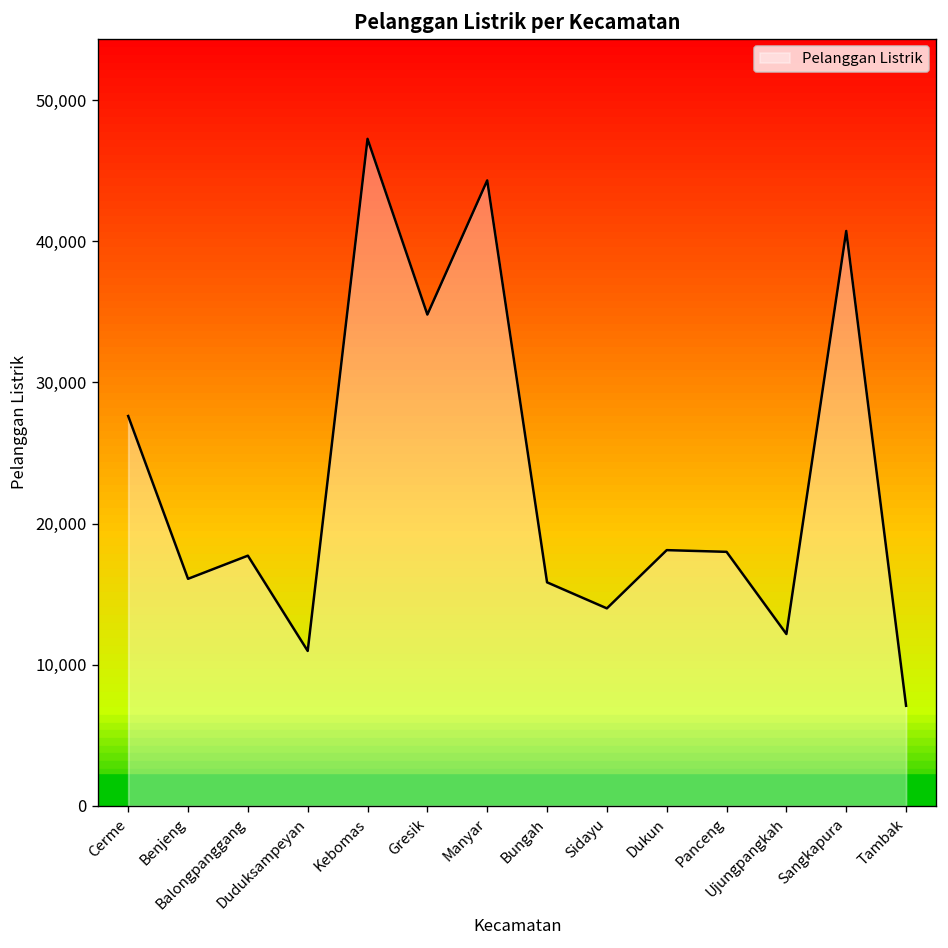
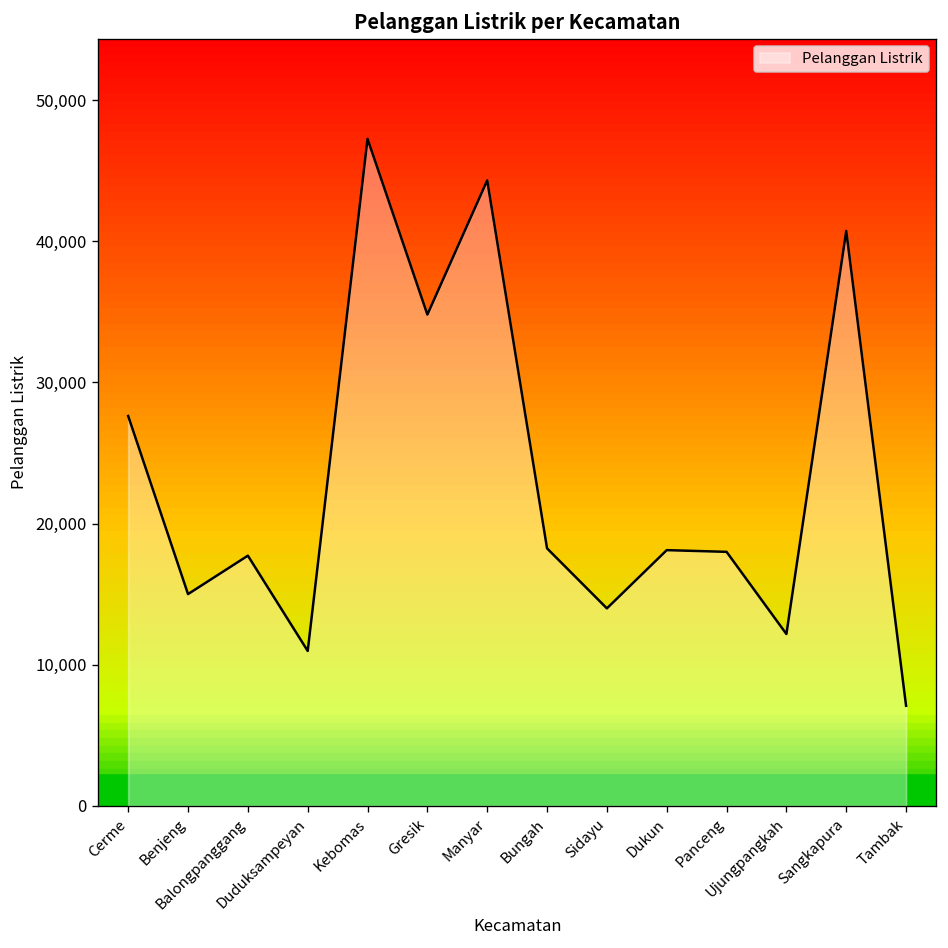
Benjeng: 16,100 -> 15,000
Bungah: 15,800 -> 18,200
